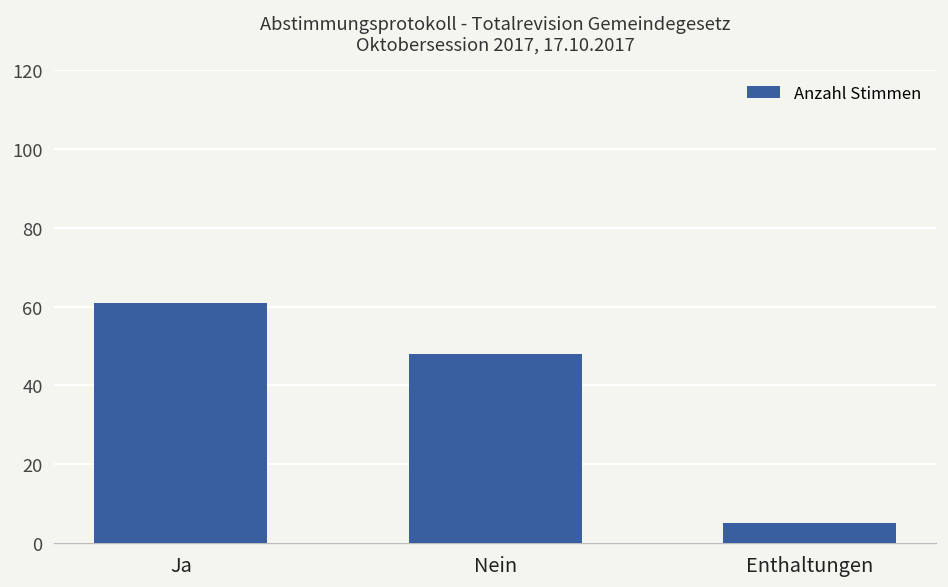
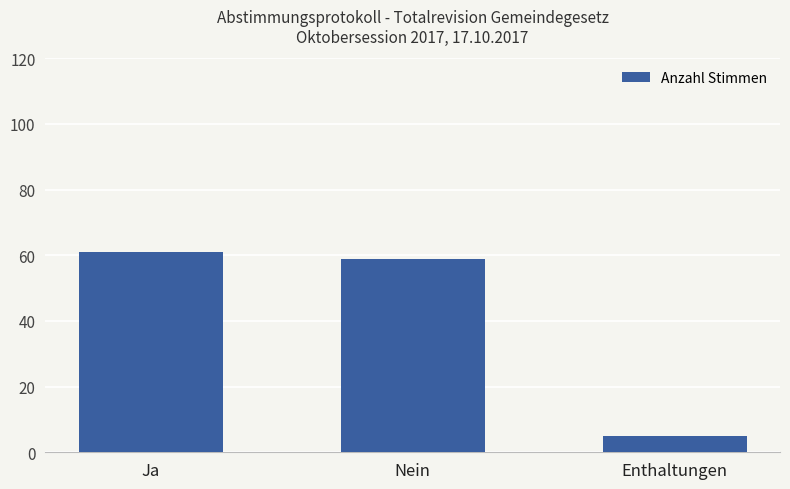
Nein: 48 -> 59
